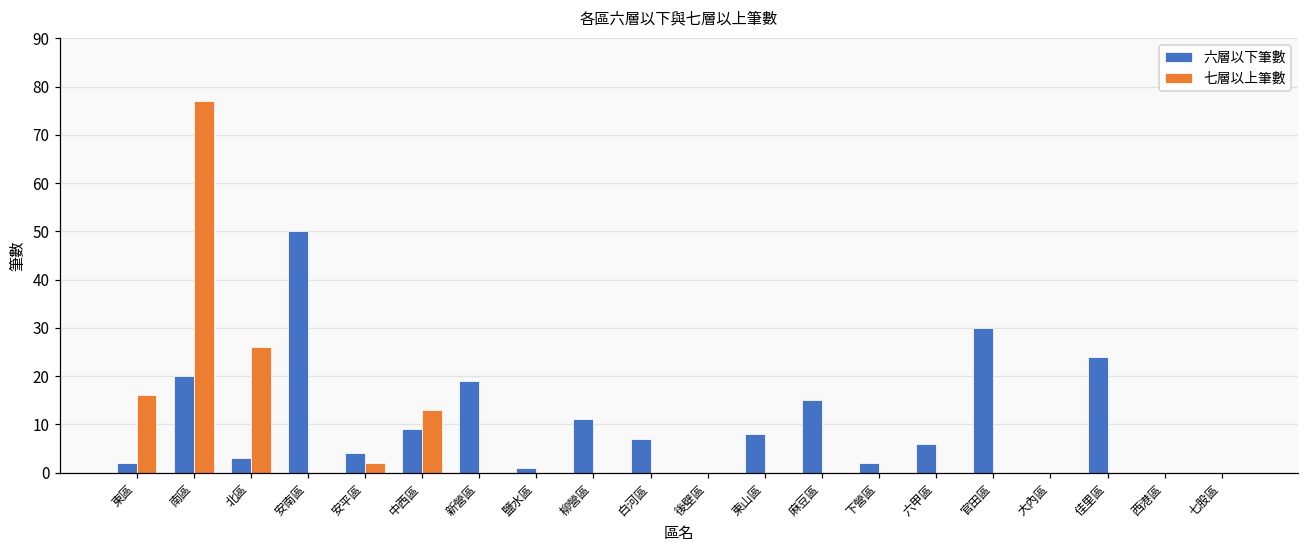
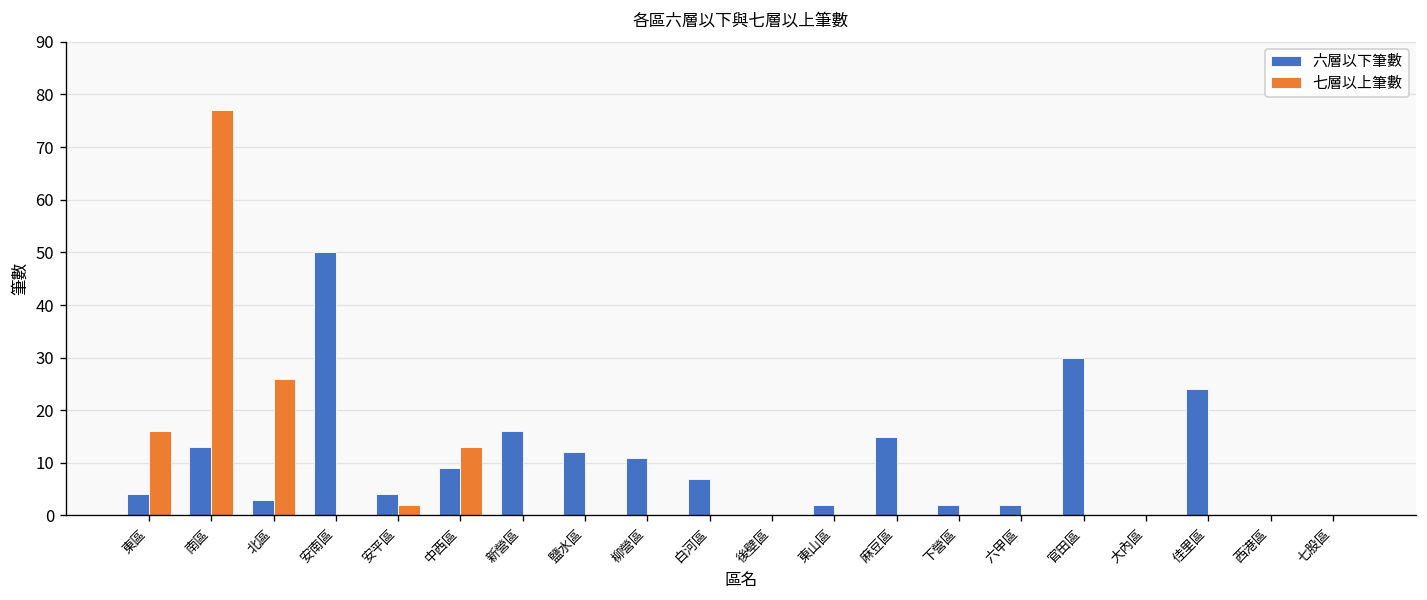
六層以下筆數, 東區: 2 -> 4
六層以下筆數, 南區: 20 -> 13
六層以下筆數, 新營區: 19 -> 16
六層以下筆數, 鹽水區: 1 -> 12
六層以下筆數, 東山區: 8 -> 2
六層以下筆數, 六甲區: 6 -> 2
